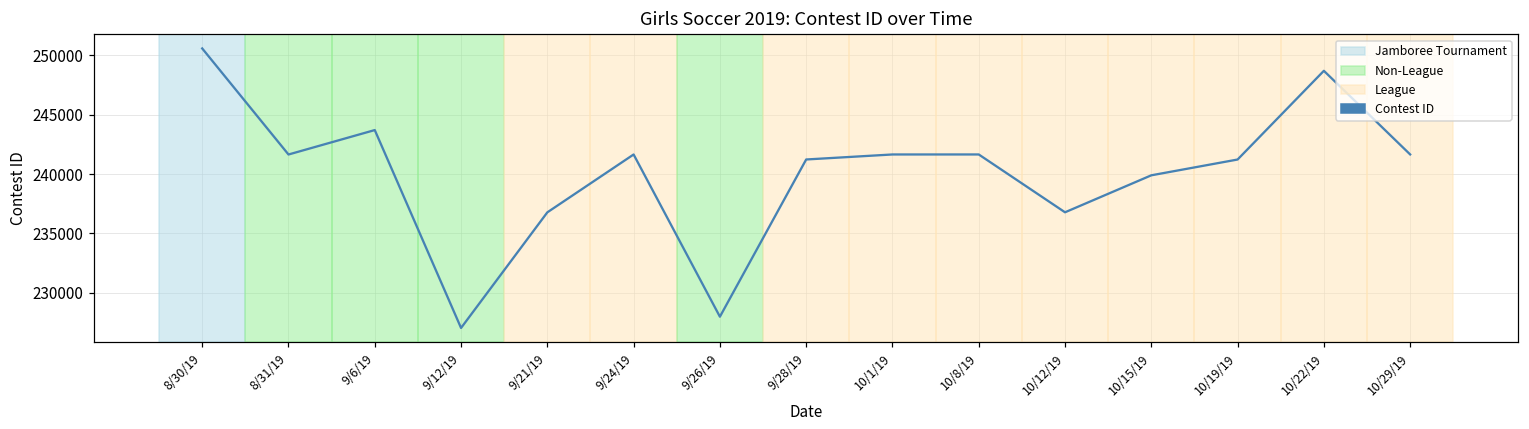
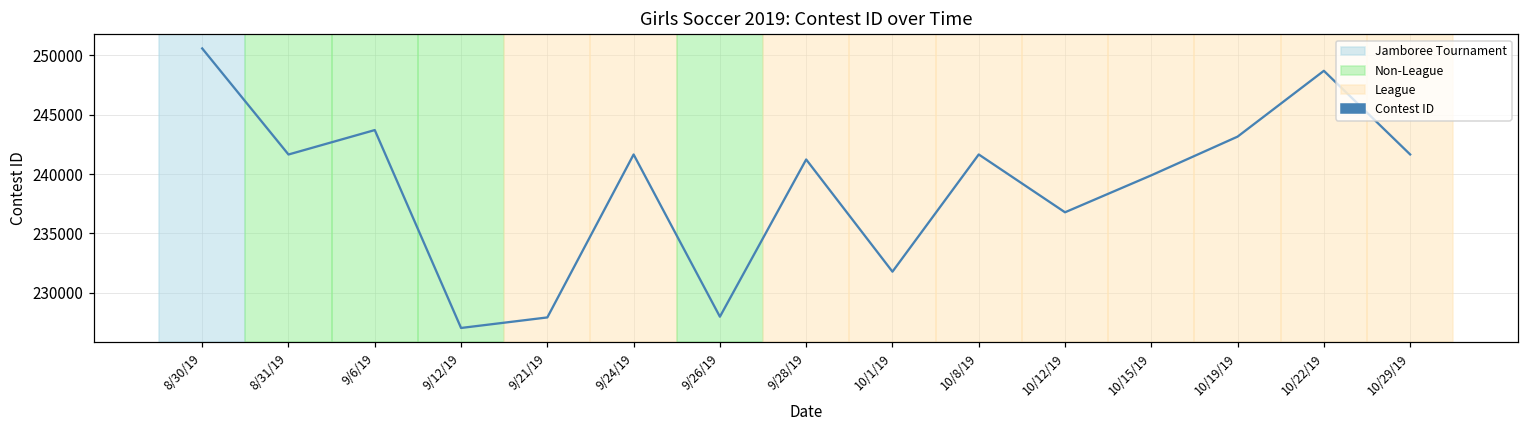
9/21/19: 236800 -> 227900
10/1/19: 241700 -> 231800
10/19/19: 241200 -> 243200
